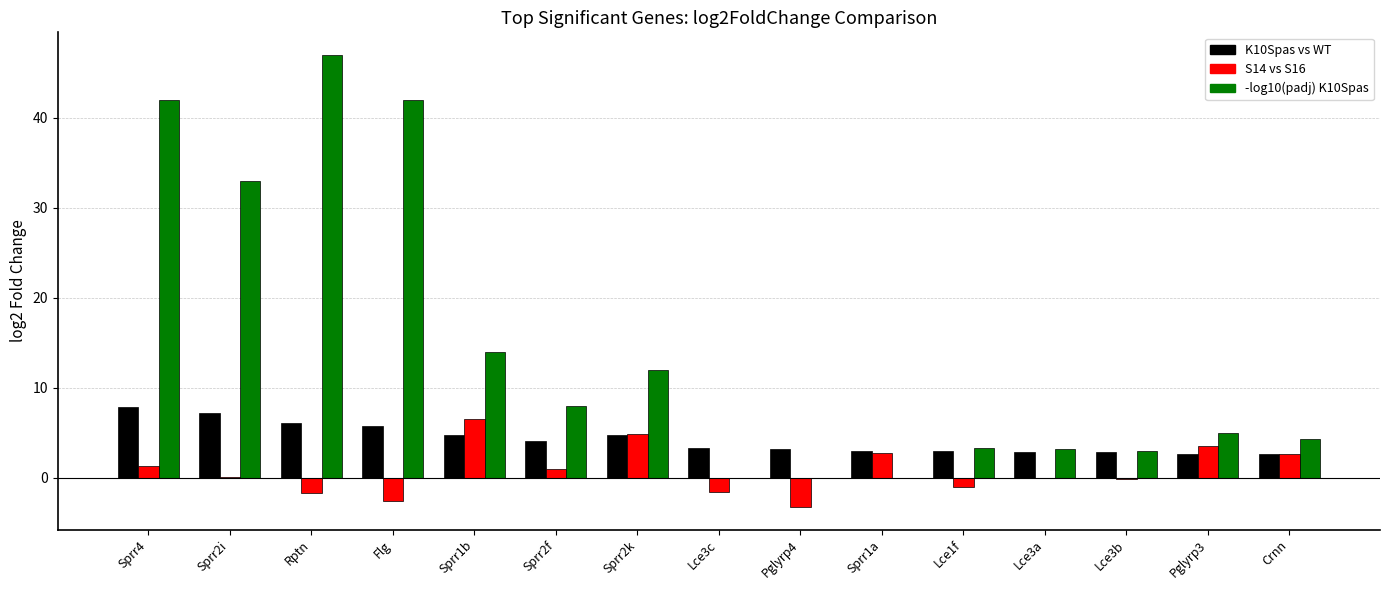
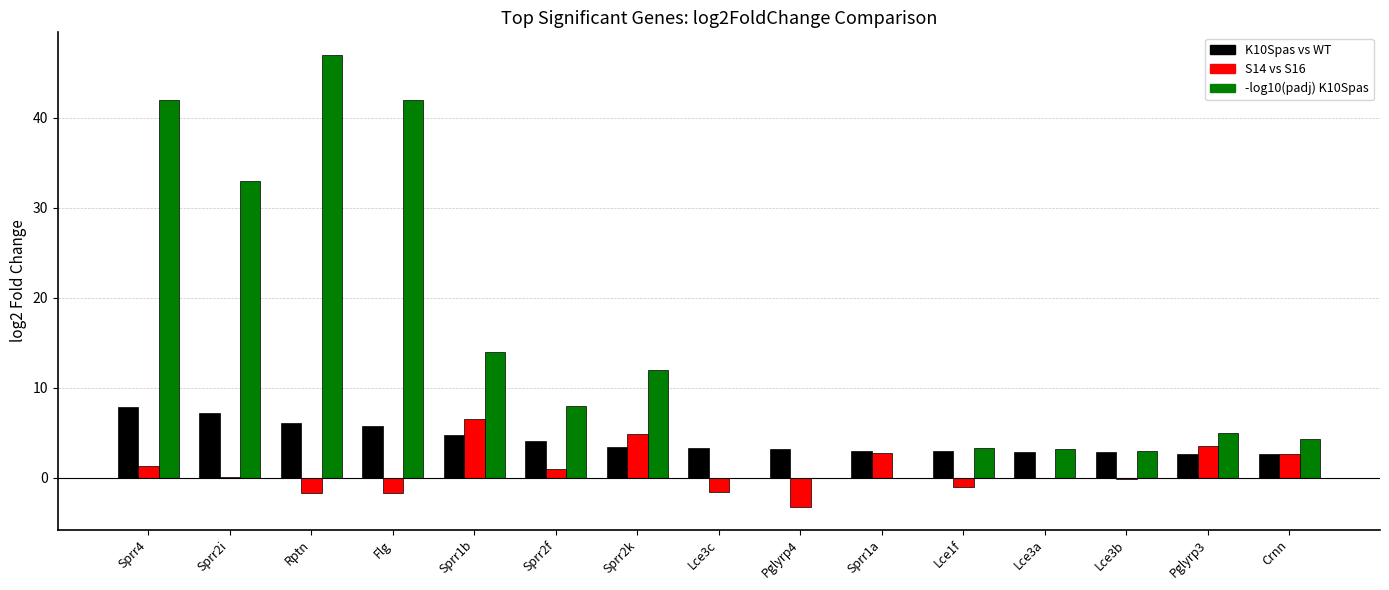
S14 vs S16, Flg: -3 -> -2
K10Spas vs WT, Sprr2k: 5 -> 3
